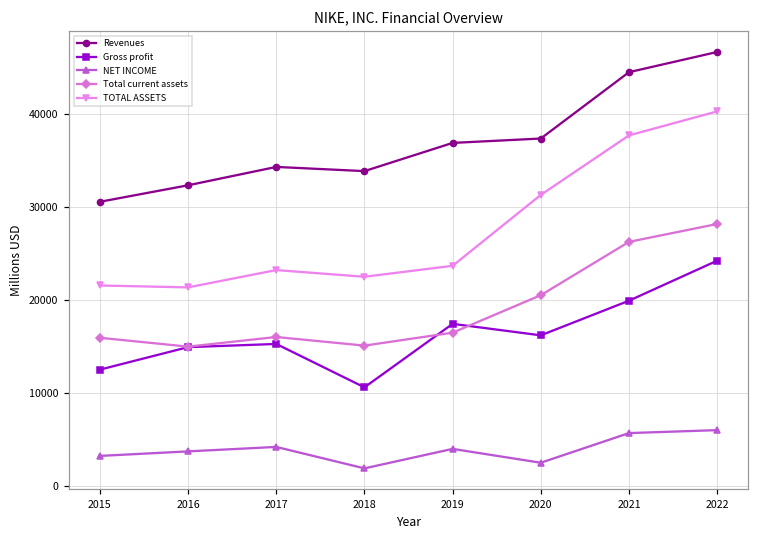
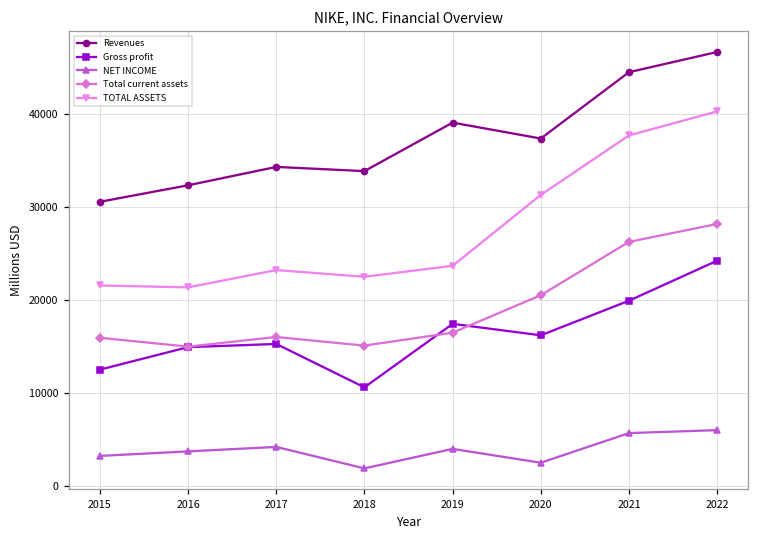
Revenues, 2019: 37000 -> 39000
